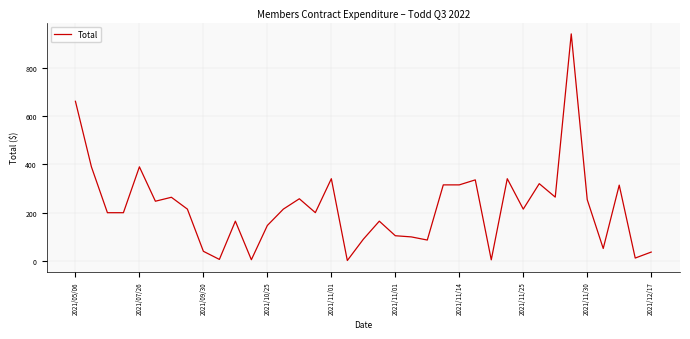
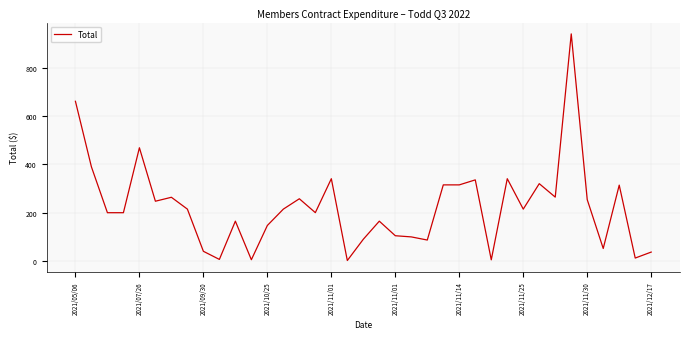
2021/07/26: 390 -> 470
